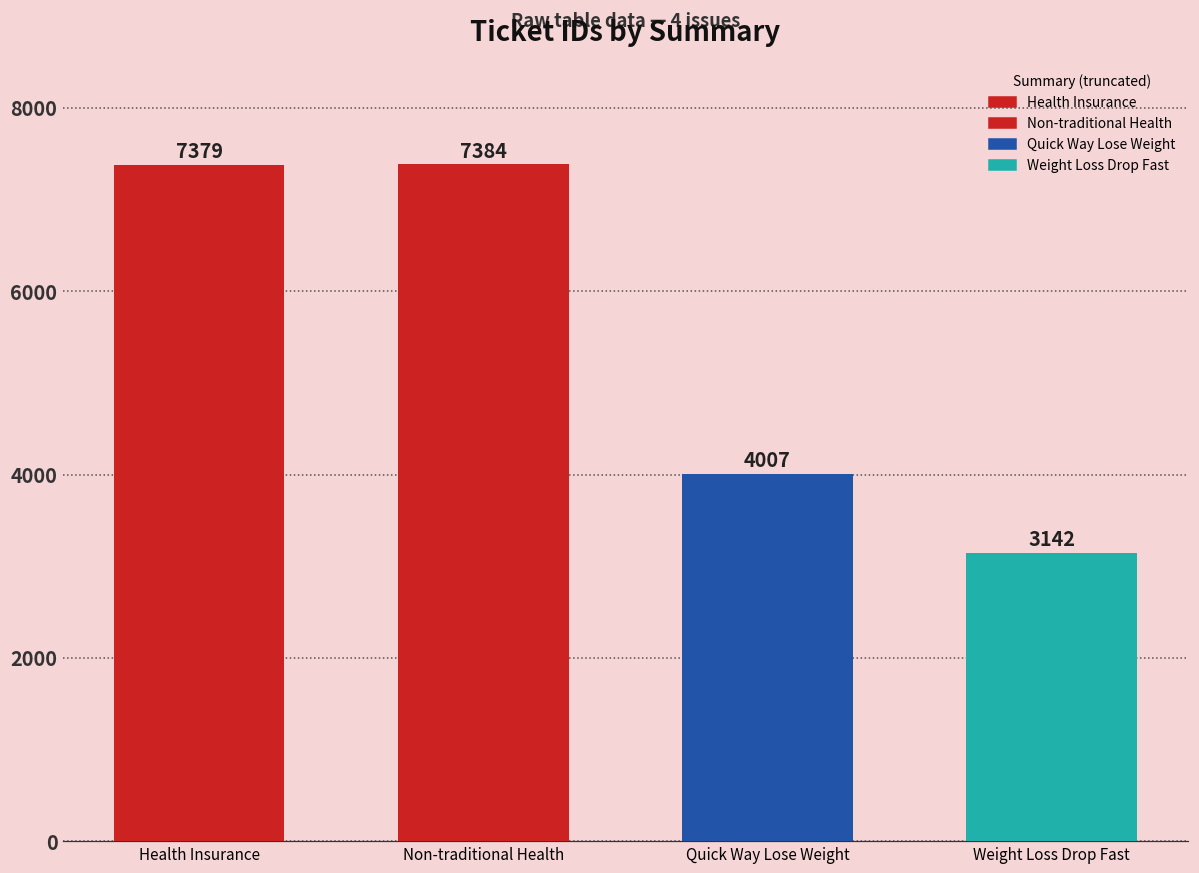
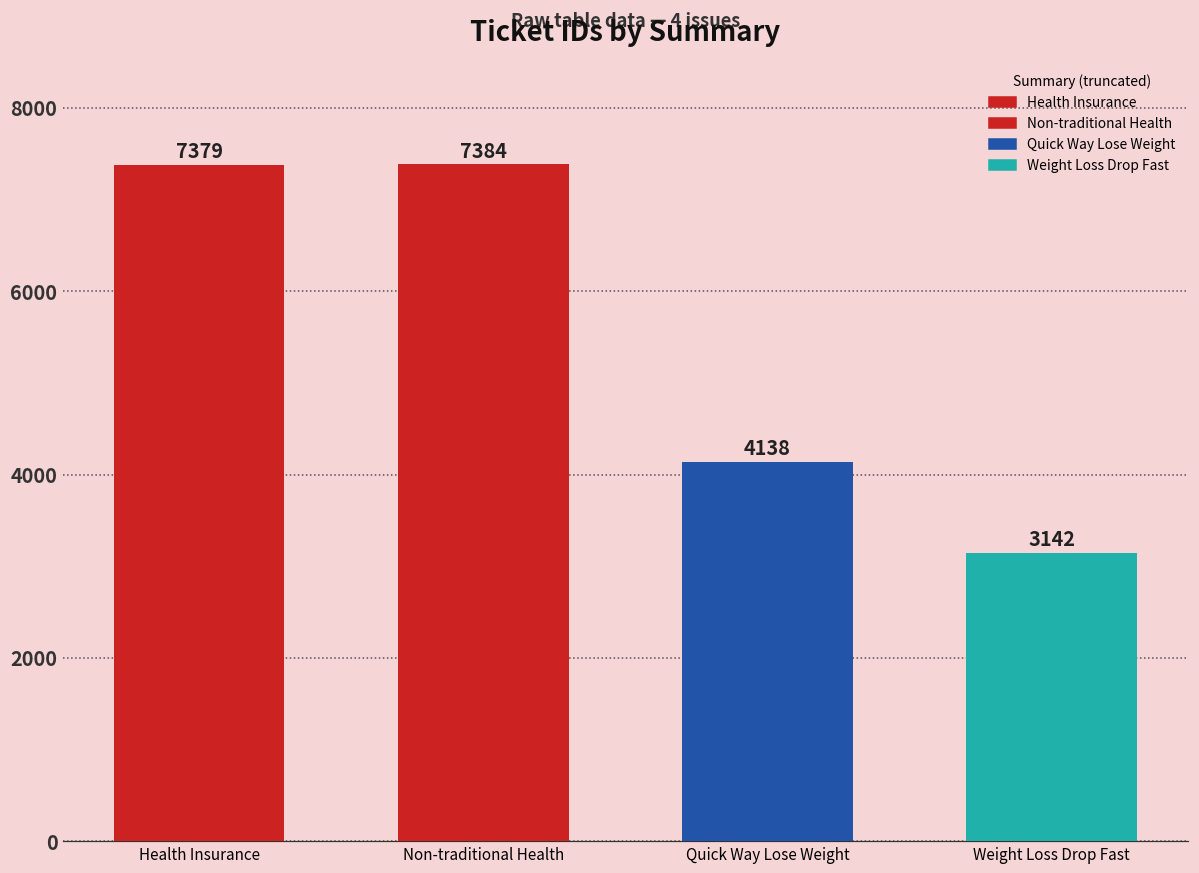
Quick Way Lose Weight: 4007 -> 4138
